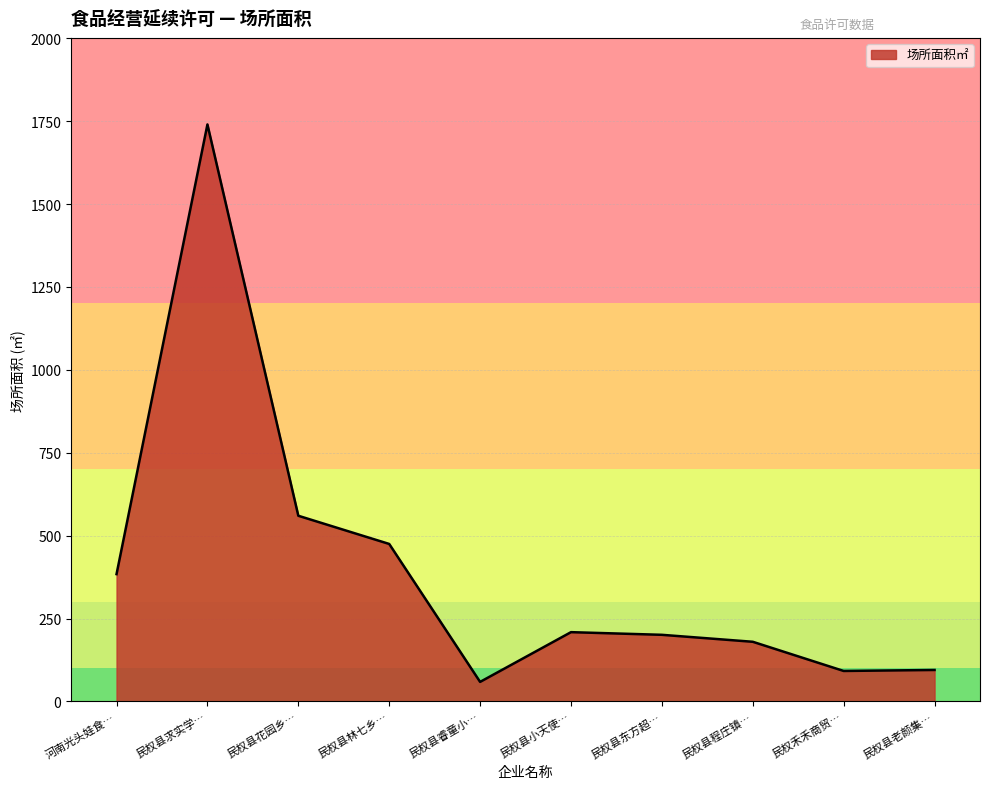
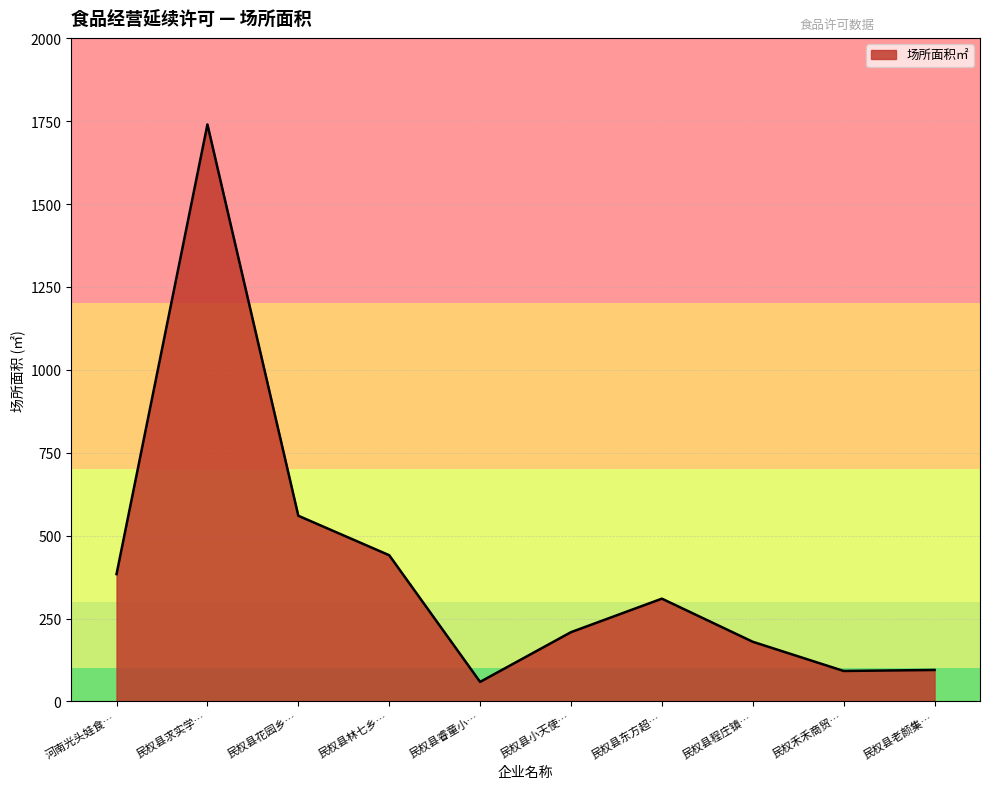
民权县林七乡…: 480 -> 440
民权县东方超…: 200 -> 310
